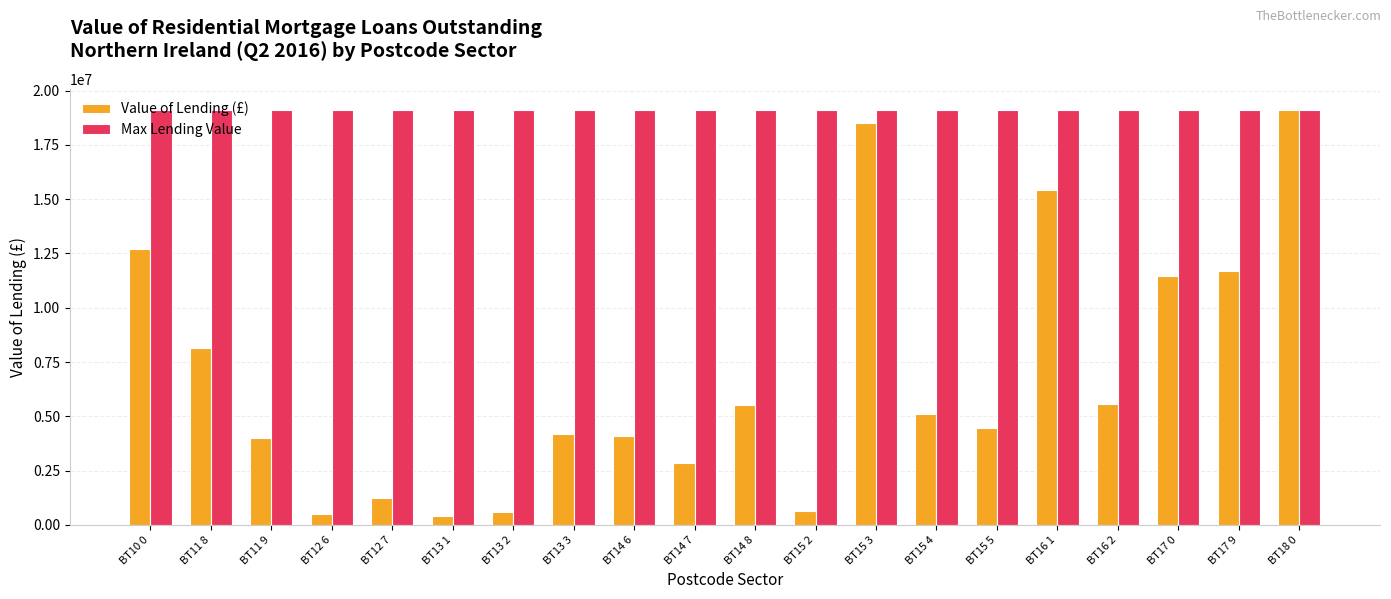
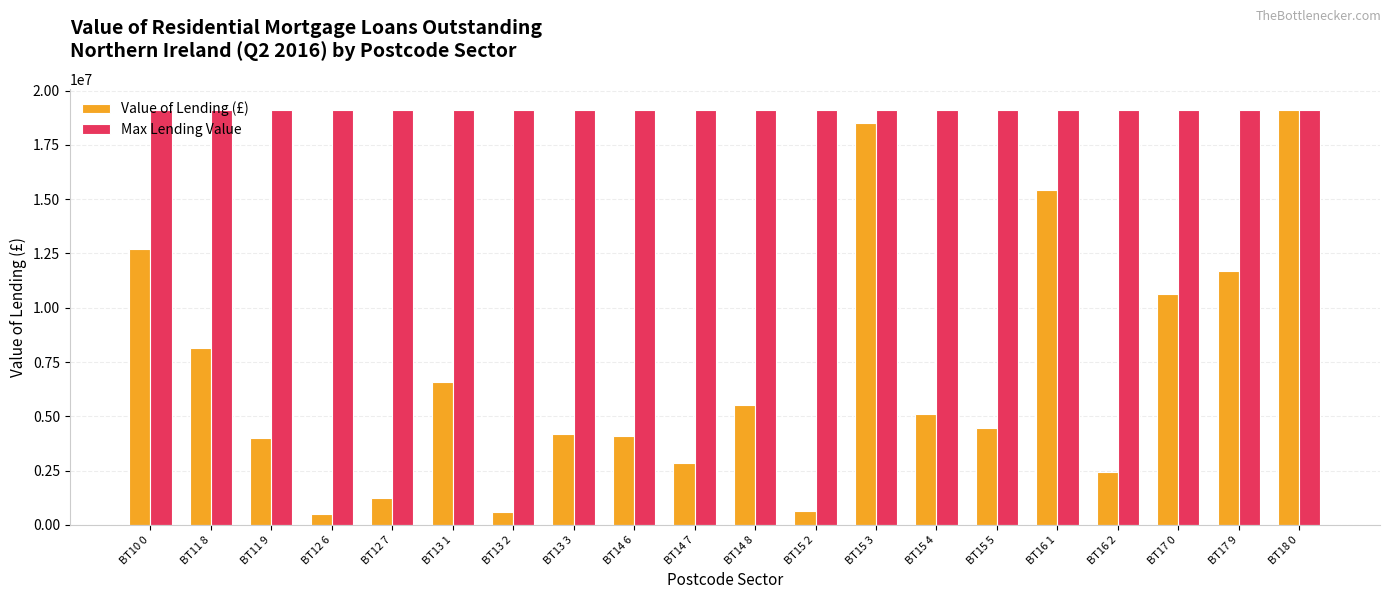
Value of Lending (£), BT13 1: 400000 -> 6600000
Value of Lending (£), BT16 2: 5500000 -> 2400000
Value of Lending (£), BT17 0: 11500000 -> 10700000
